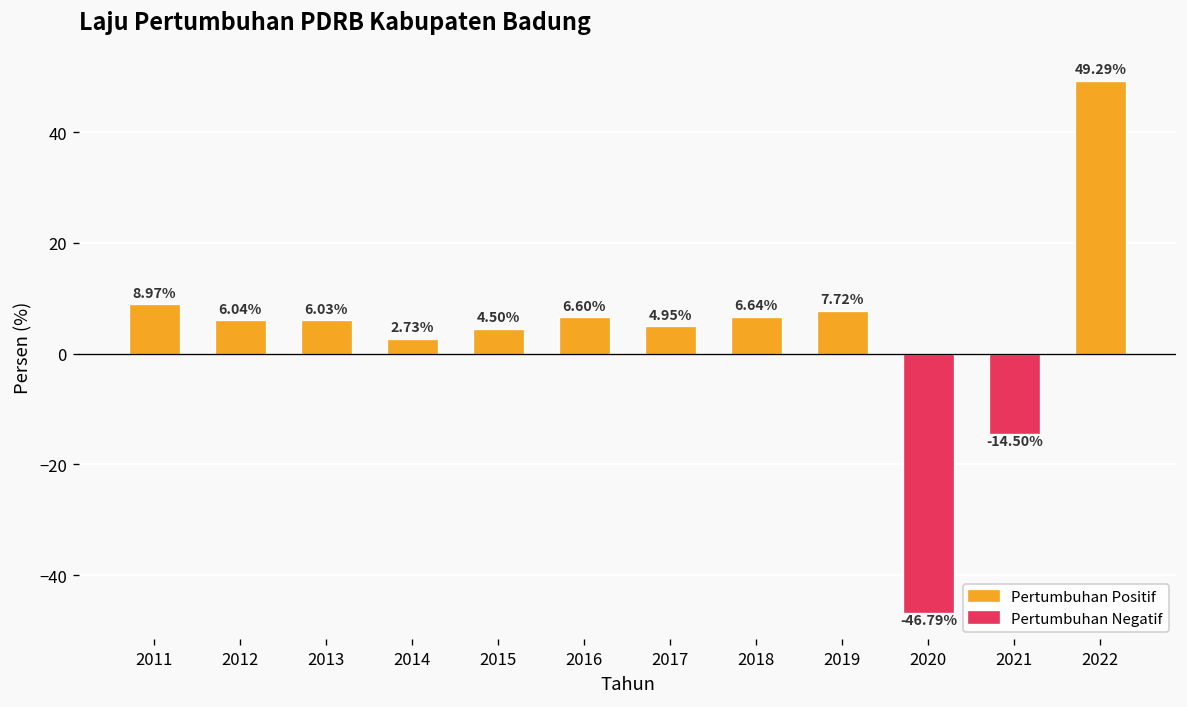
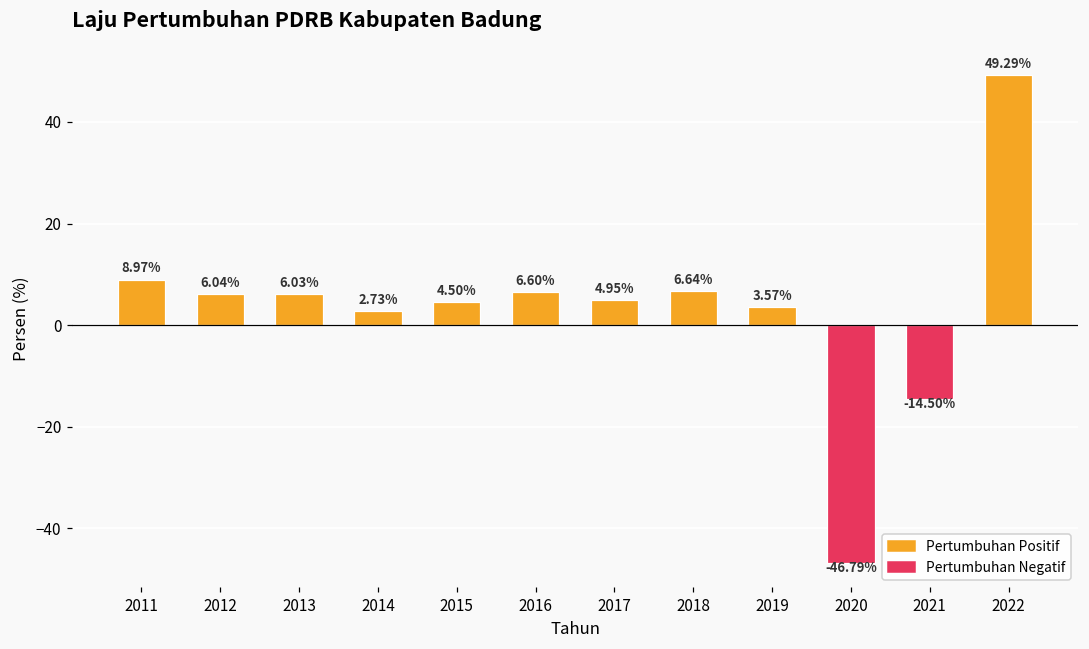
2019: 7.72% -> 3.57%
